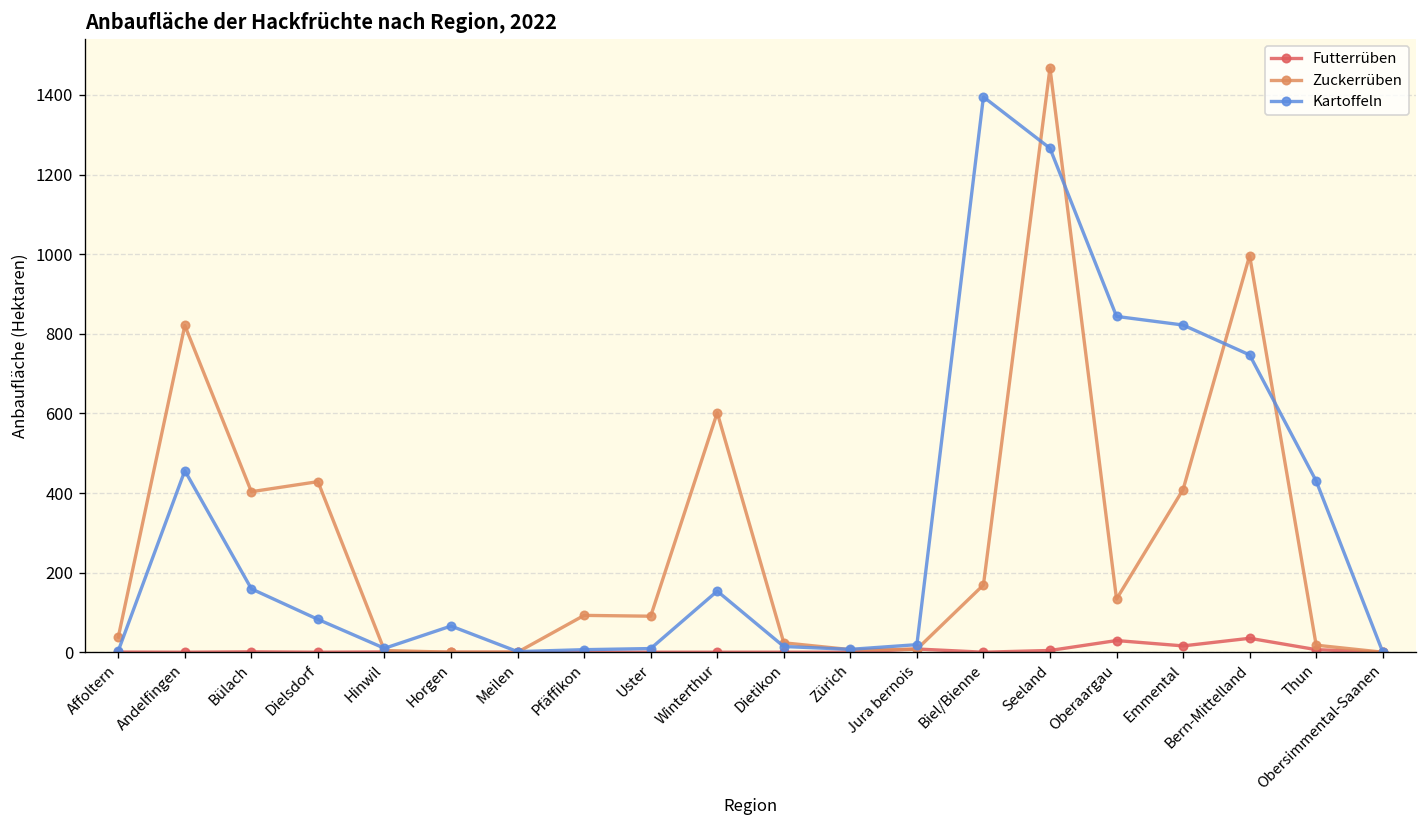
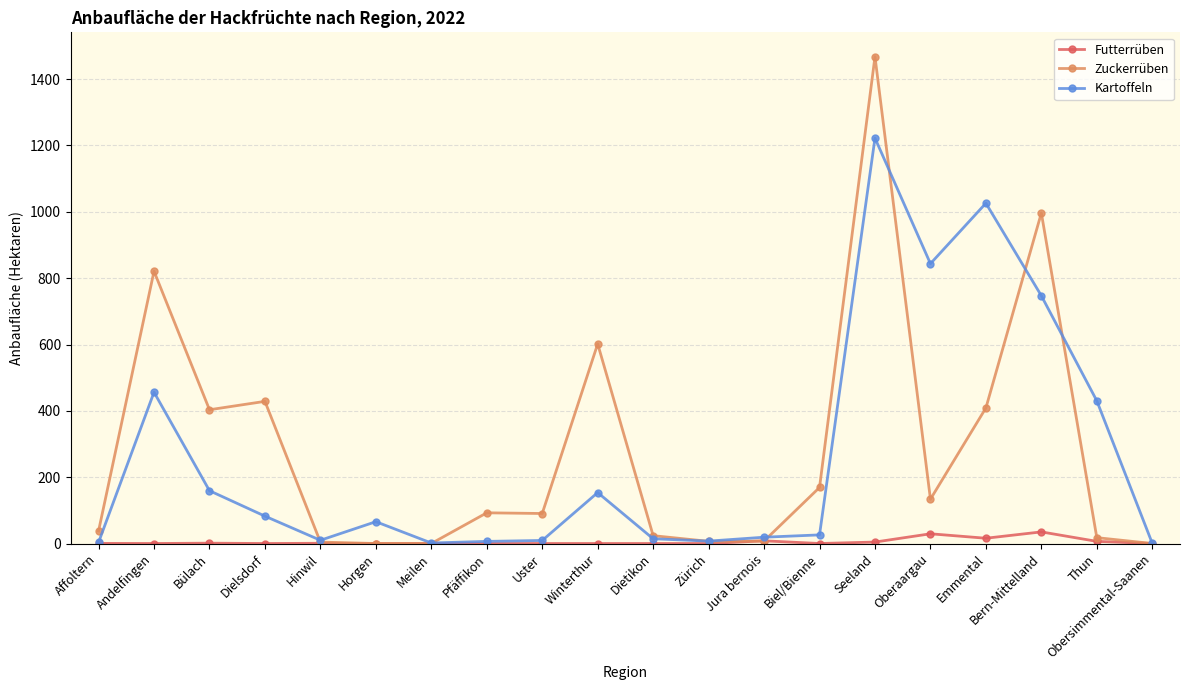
Kartoffeln, Biel/Bienne: 1400 -> 30
Kartoffeln, Seeland: 1270 -> 1220
Kartoffeln, Emmental: 820 -> 1030
